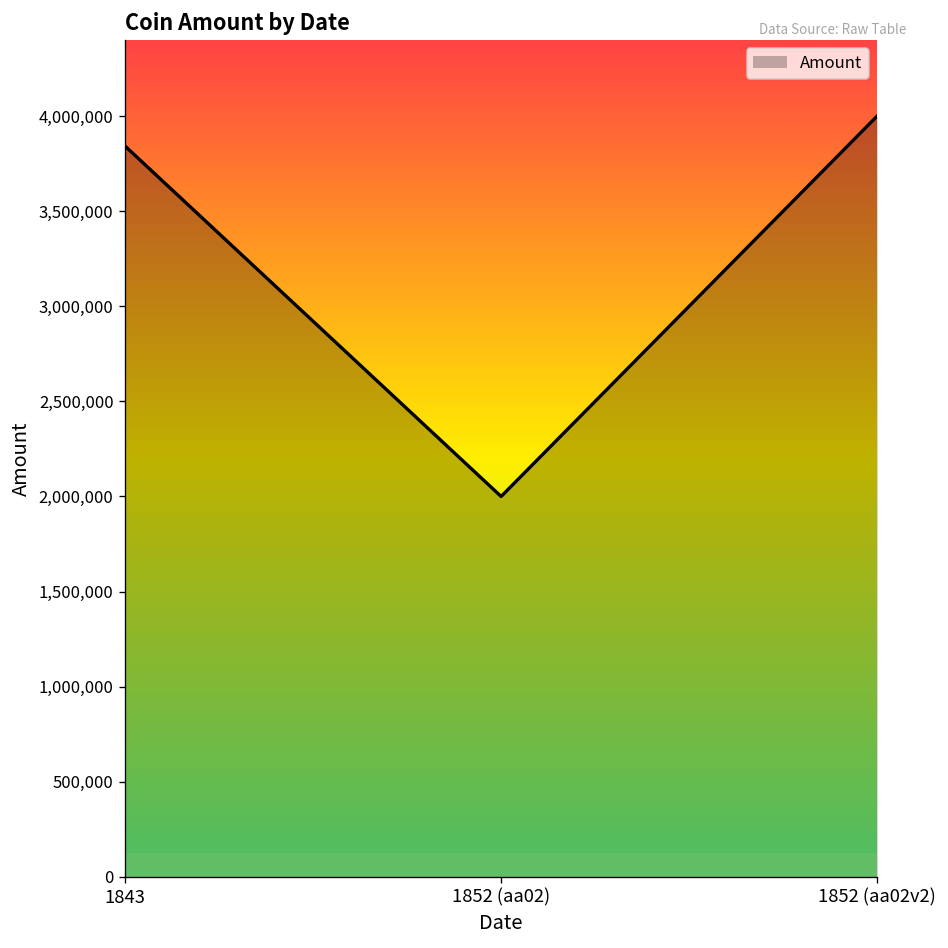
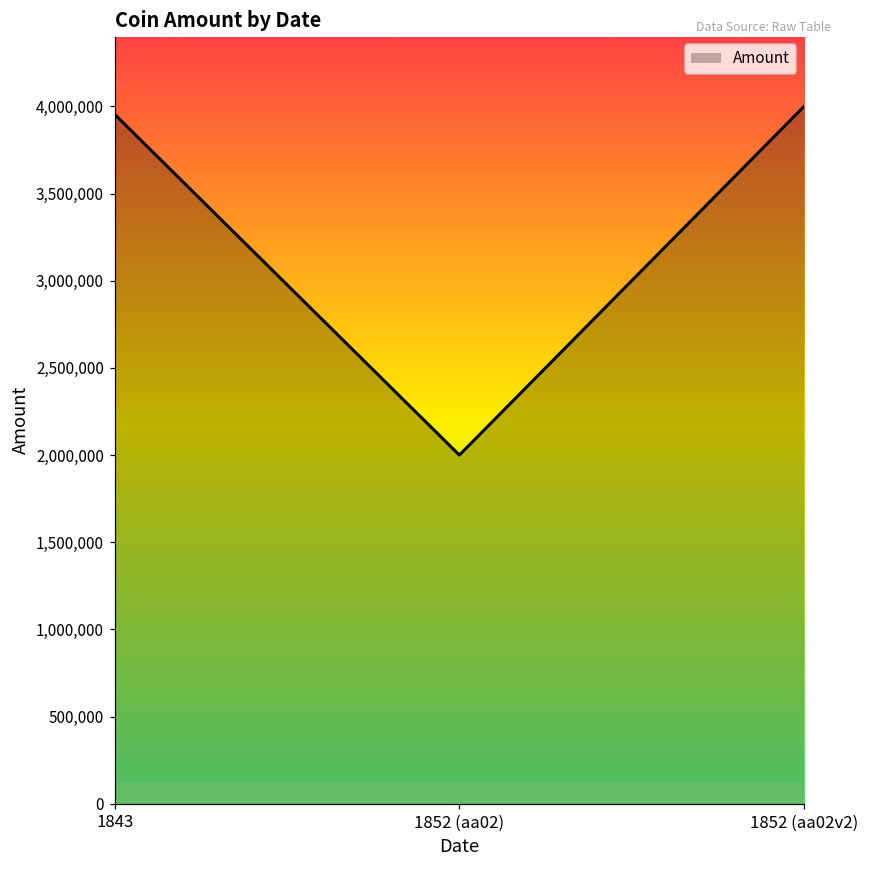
1843: 3,840,000 -> 3,950,000
